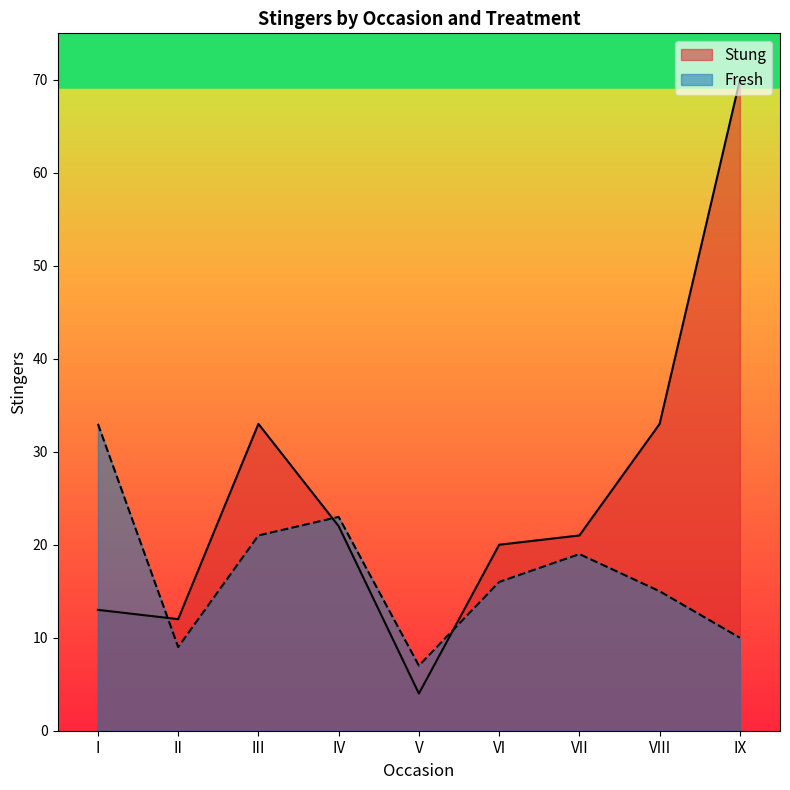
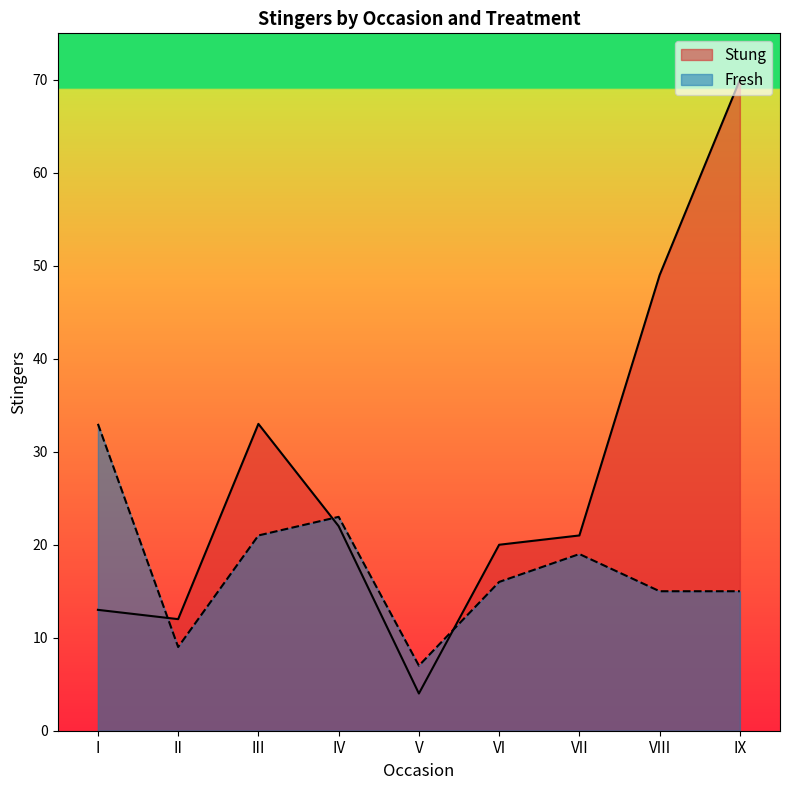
Stung, VIII: 33 -> 49
Fresh, IX: 10 -> 15
